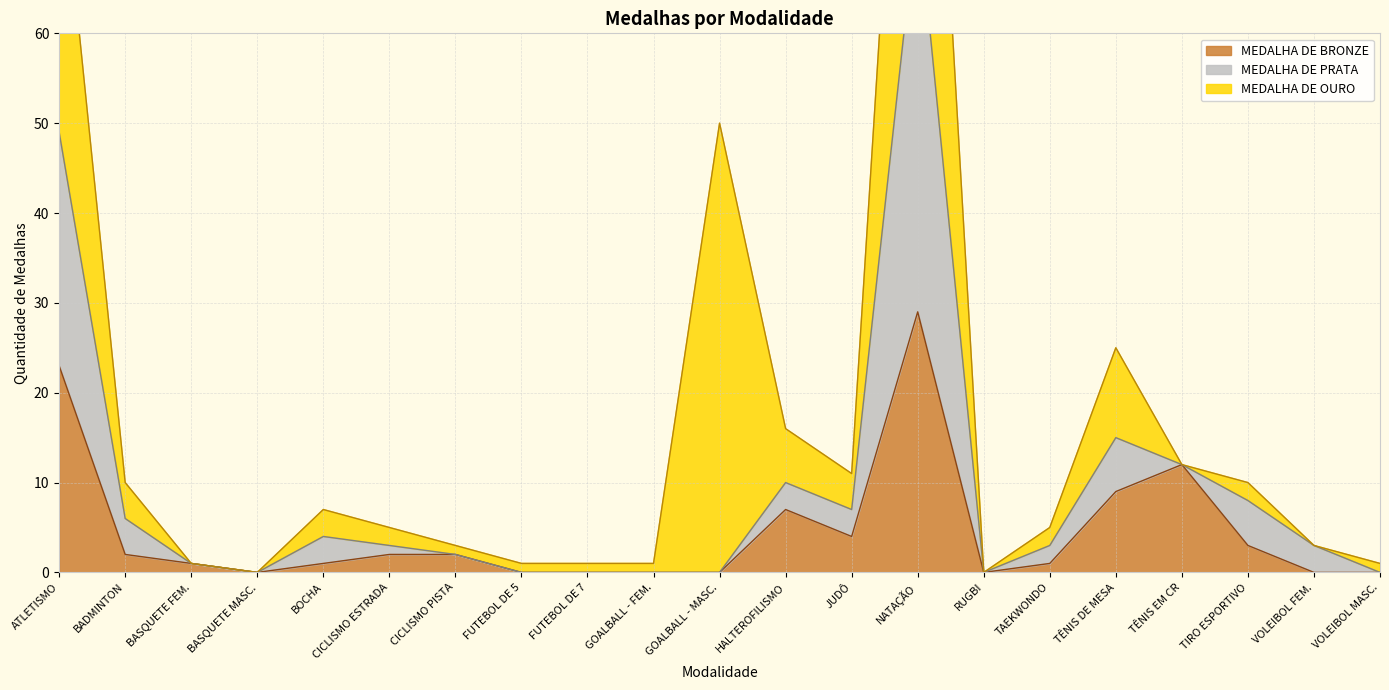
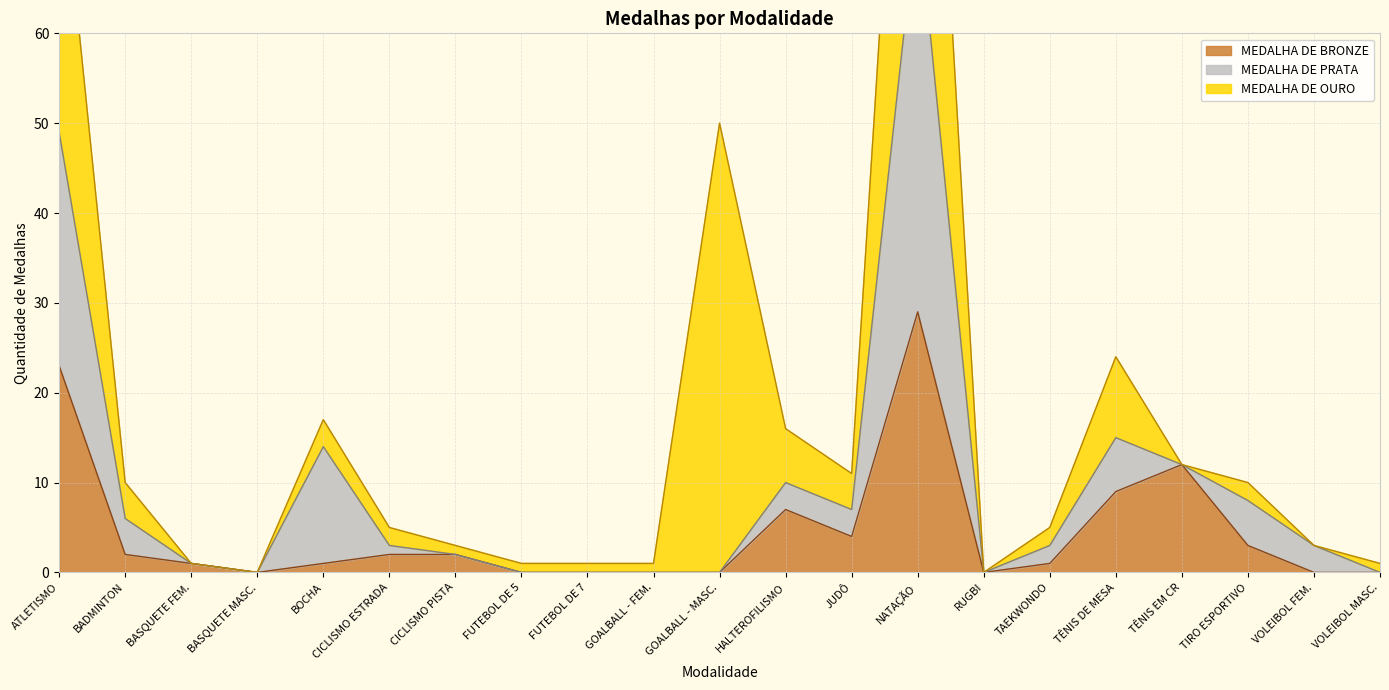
MEDALHA DE PRATA, BOCHA: 3 -> 13
MEDALHA DE OURO, TÊNIS DE MESA: 10 -> 9
